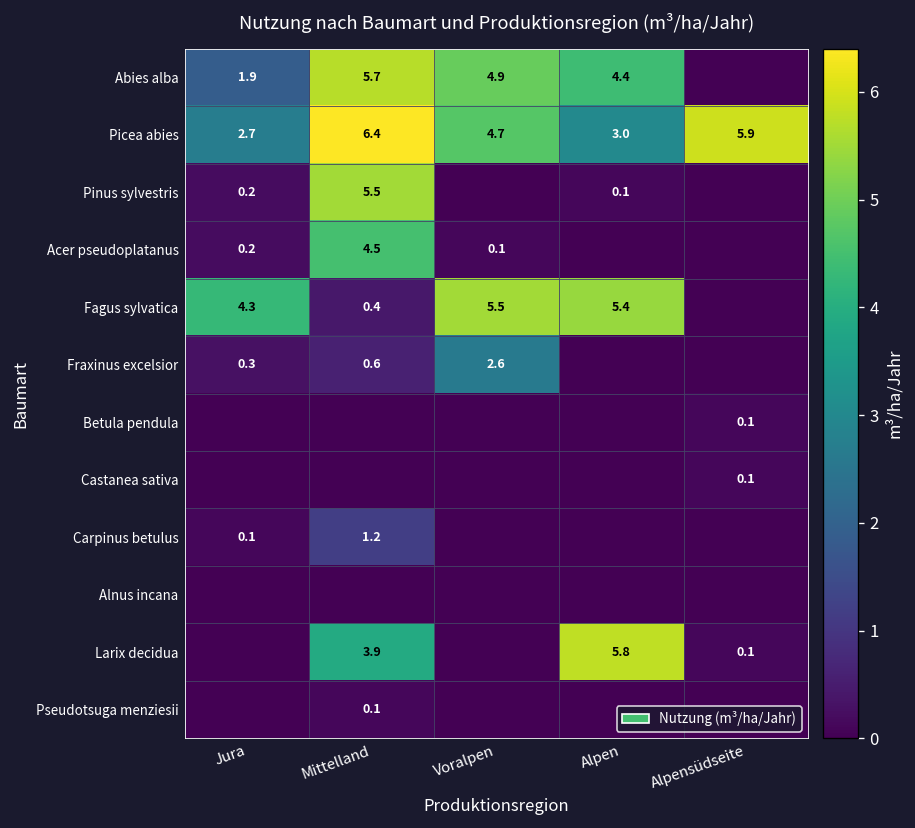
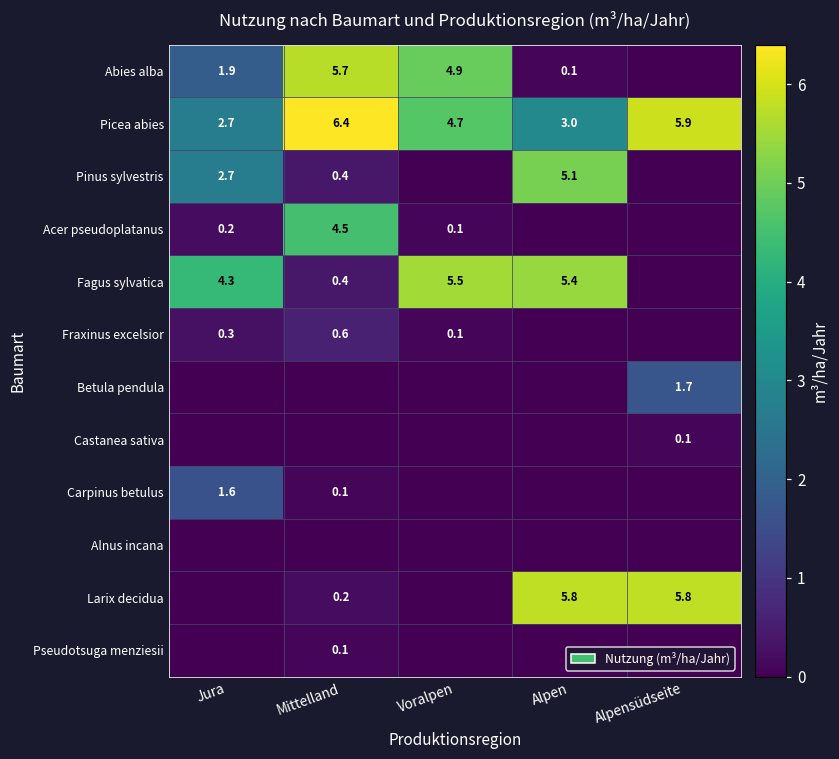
Abies alba, Alpen: 4.4 -> 0.1
Pinus sylvestris, Jura: 0.2 -> 2.7
Pinus sylvestris, Mittelland: 5.5 -> 0.4
Pinus sylvestris, Alpen: 0.1 -> 5.1
Fraxinus excelsior, Voralpen: 2.6 -> 0.1
Betula pendula, Alpensüdseite: 0.1 -> 1.7
Carpinus betulus, Jura: 0.1 -> 1.6
Carpinus betulus, Mittelland: 1.2 -> 0.1
Larix decidua, Mittelland: 3.9 -> 0.2
Larix decidua, Alpensüdseite: 0.1 -> 5.8
